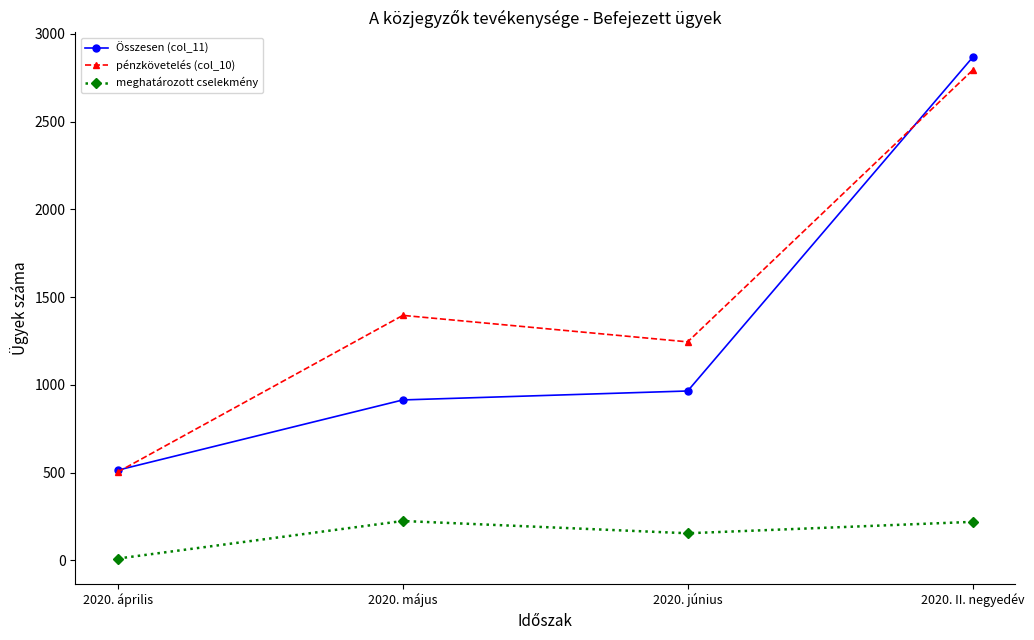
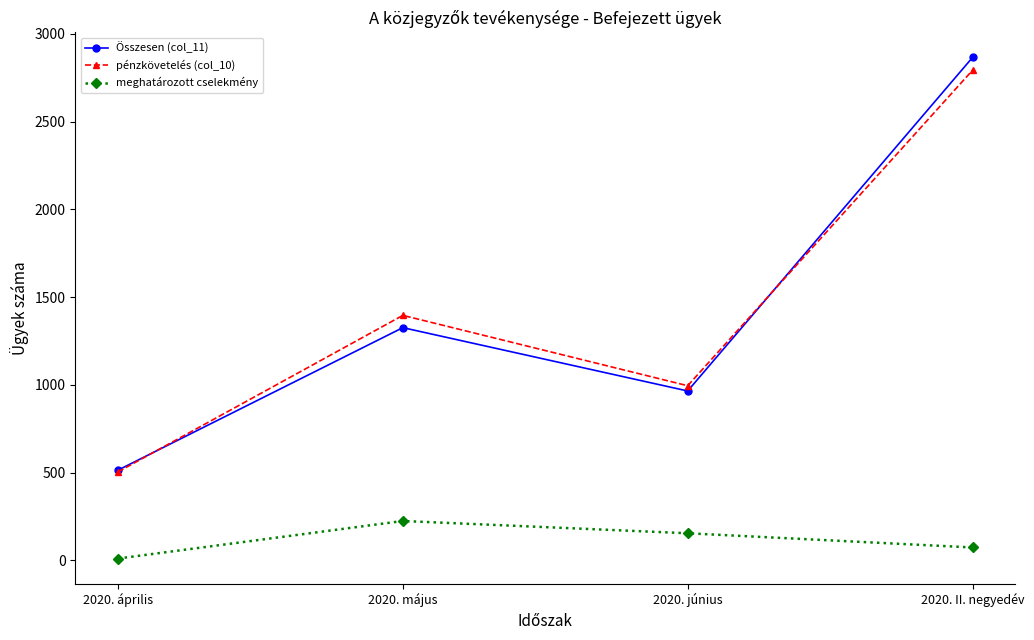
Összesen (col_11), 2020. május: 910 -> 1330
pénzkövetelés (col_10), 2020. június: 1250 -> 1000
meghatározott cselekmény, 2020. II. negyedév: 220 -> 70
